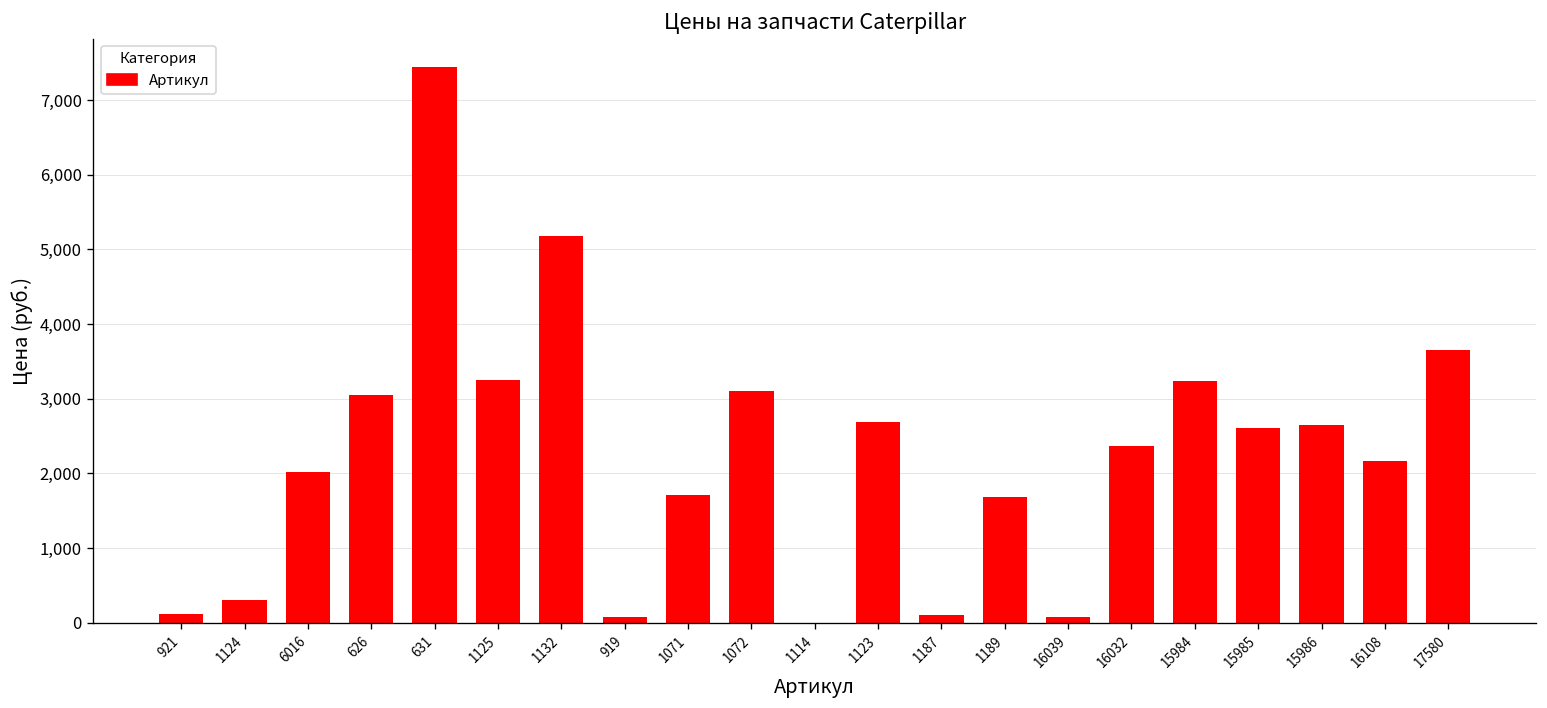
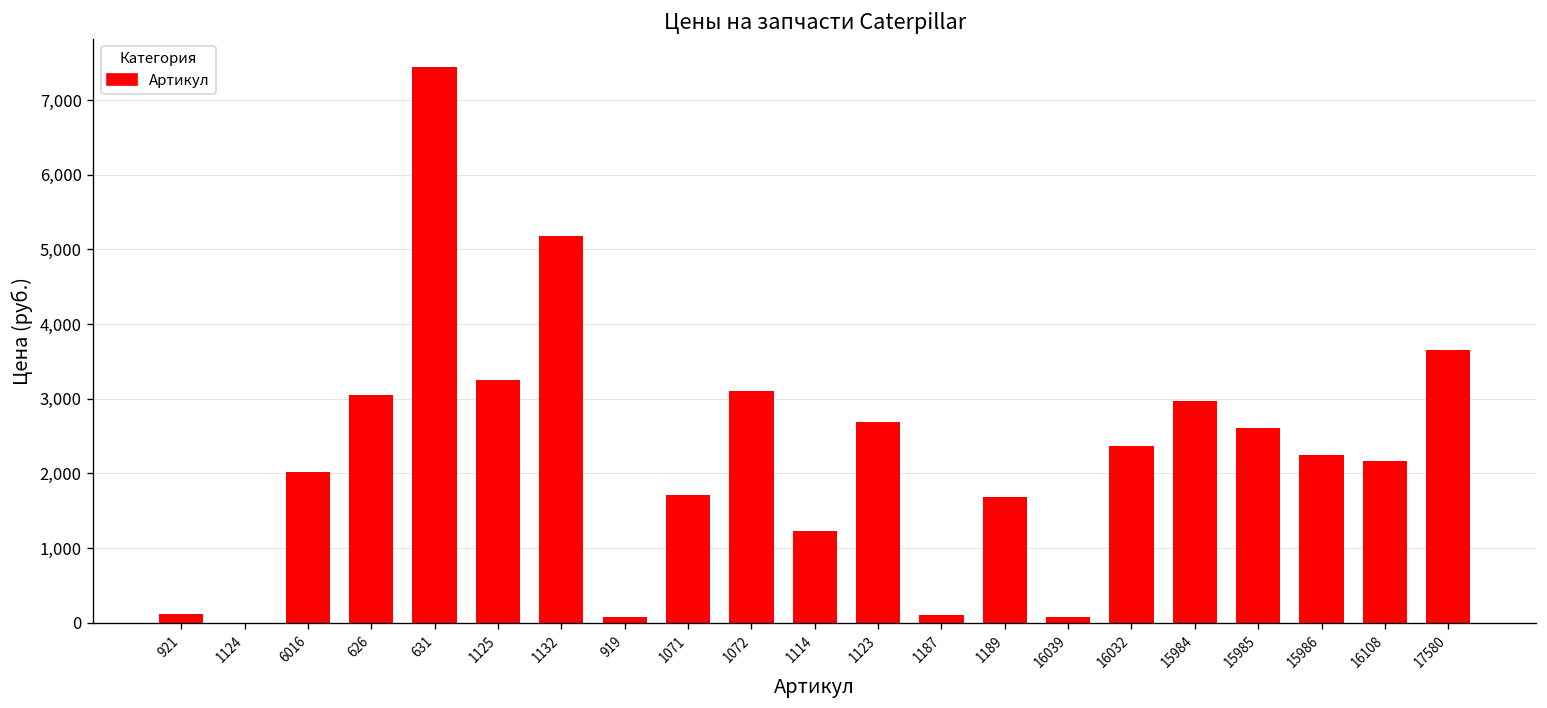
1124: 300 -> 0
1114: 0 -> 1,200
15984: 3,200 -> 3,000
15986: 2,600 -> 2,300
